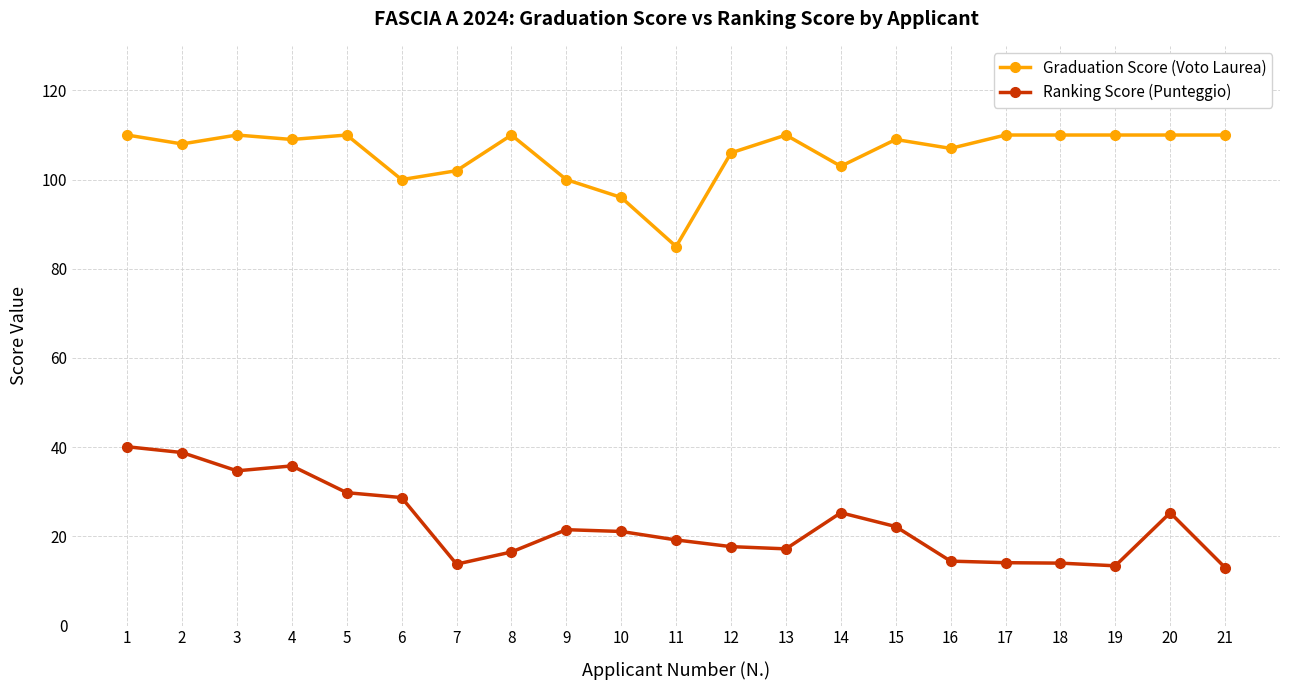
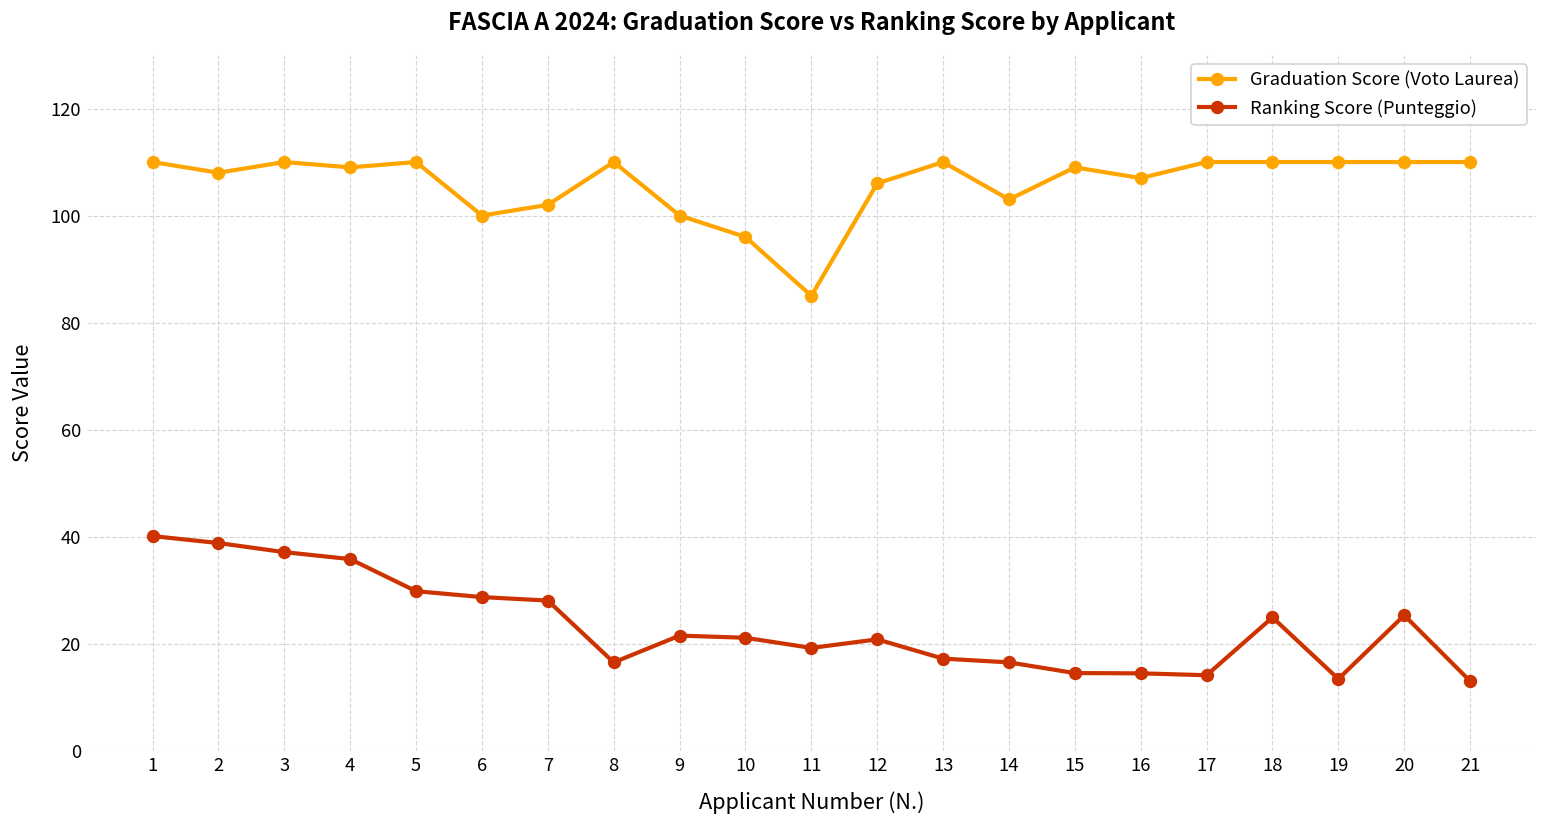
Ranking Score (Punteggio), 3: 35 -> 37
Ranking Score (Punteggio), 7: 14 -> 28
Ranking Score (Punteggio), 12: 18 -> 21
Ranking Score (Punteggio), 14: 25 -> 17
Ranking Score (Punteggio), 15: 22 -> 15
Ranking Score (Punteggio), 18: 14 -> 25
